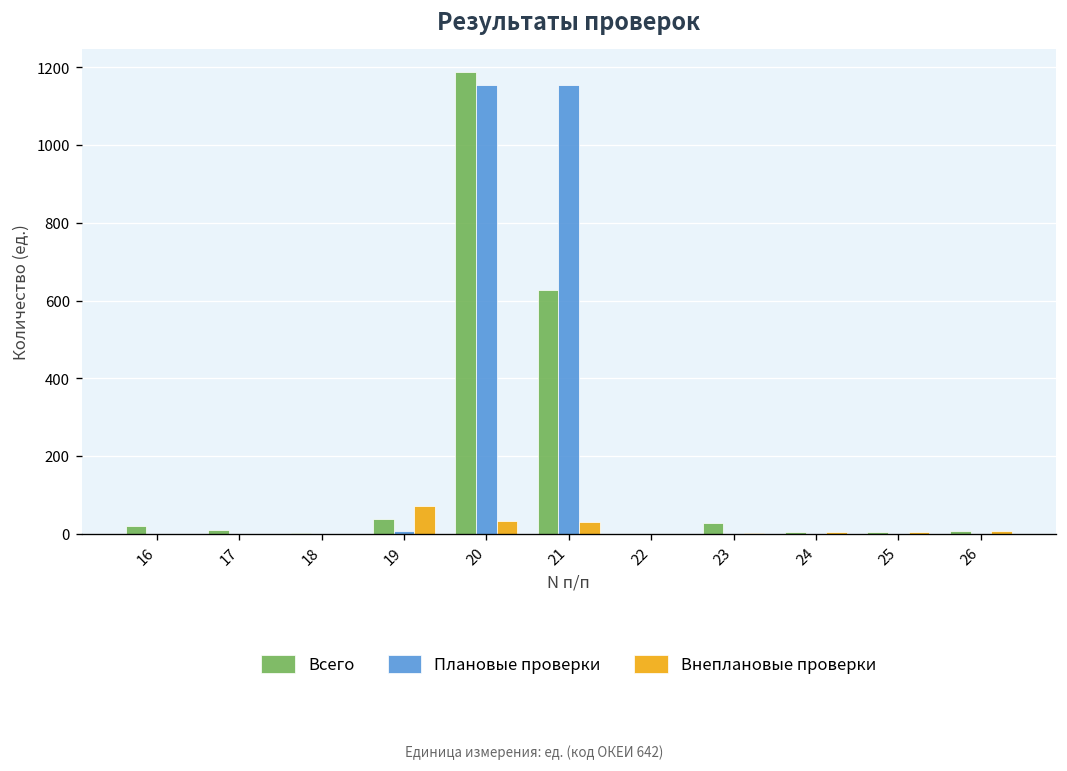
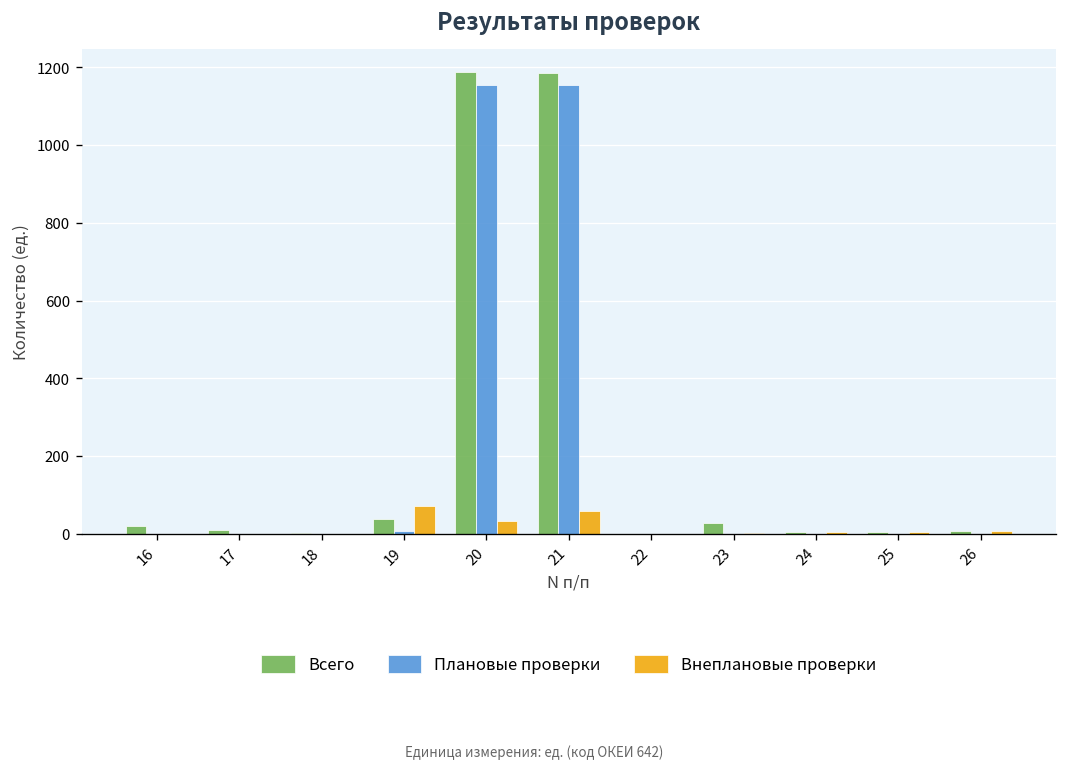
Всего, 21: 630 -> 1190
Внеплановые проверки, 21: 30 -> 60
